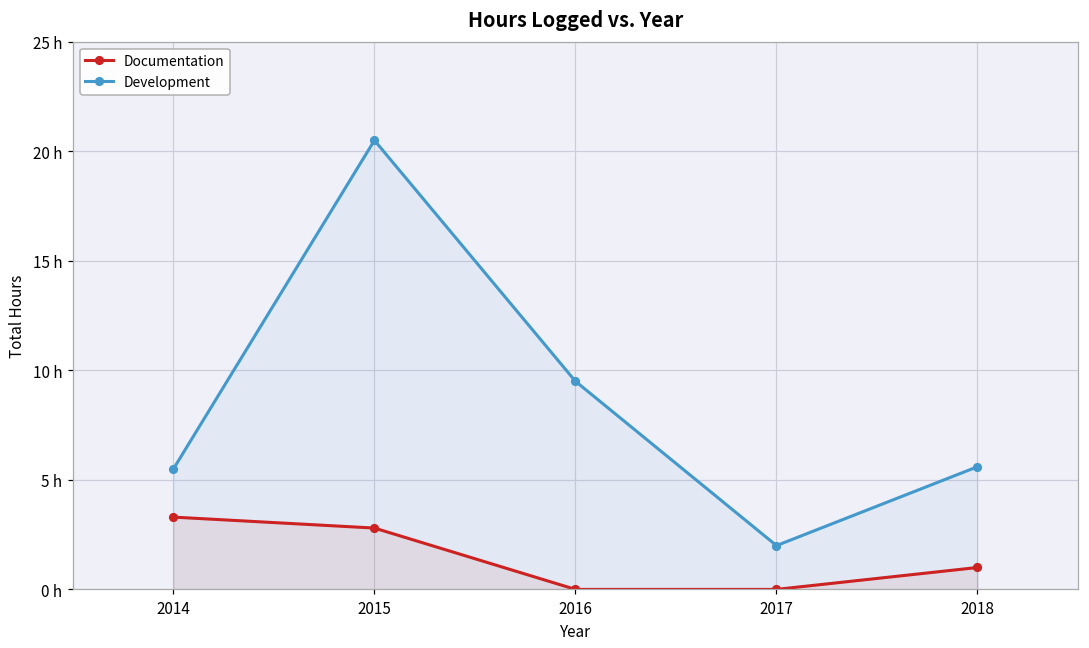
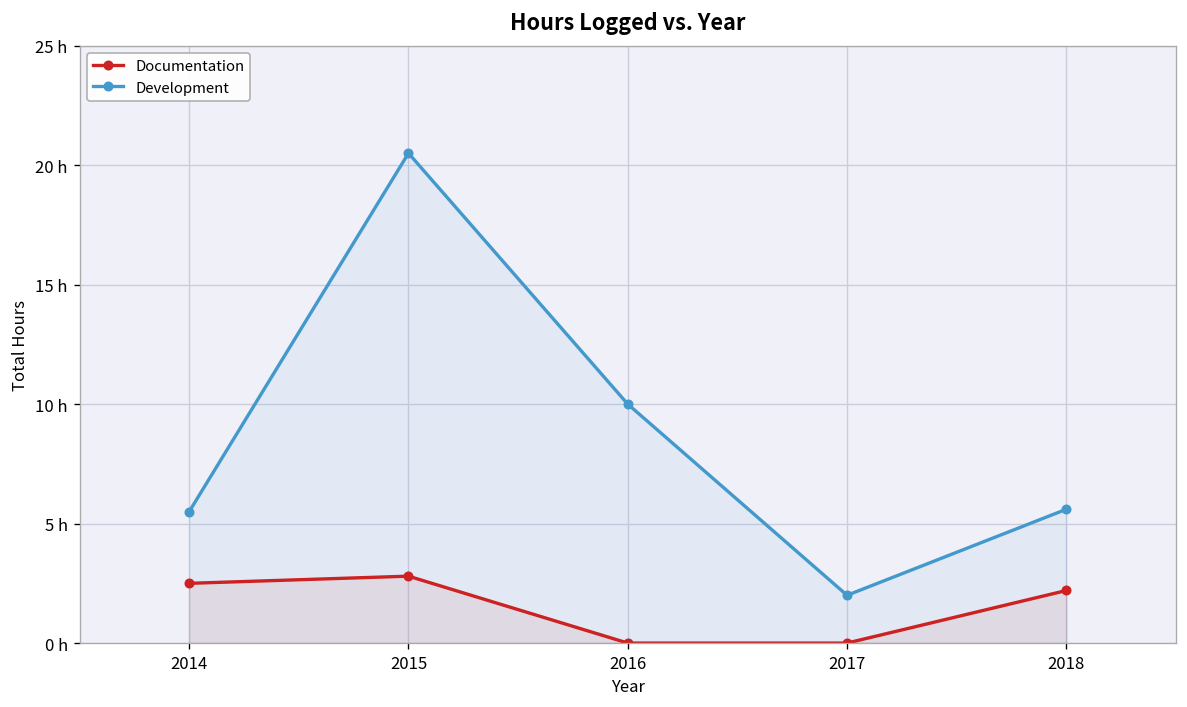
Documentation, 2014: 3.3 h -> 2.5 h
Development, 2016: 9.5 h -> 10.0 h
Documentation, 2018: 1.0 h -> 2.2 h
